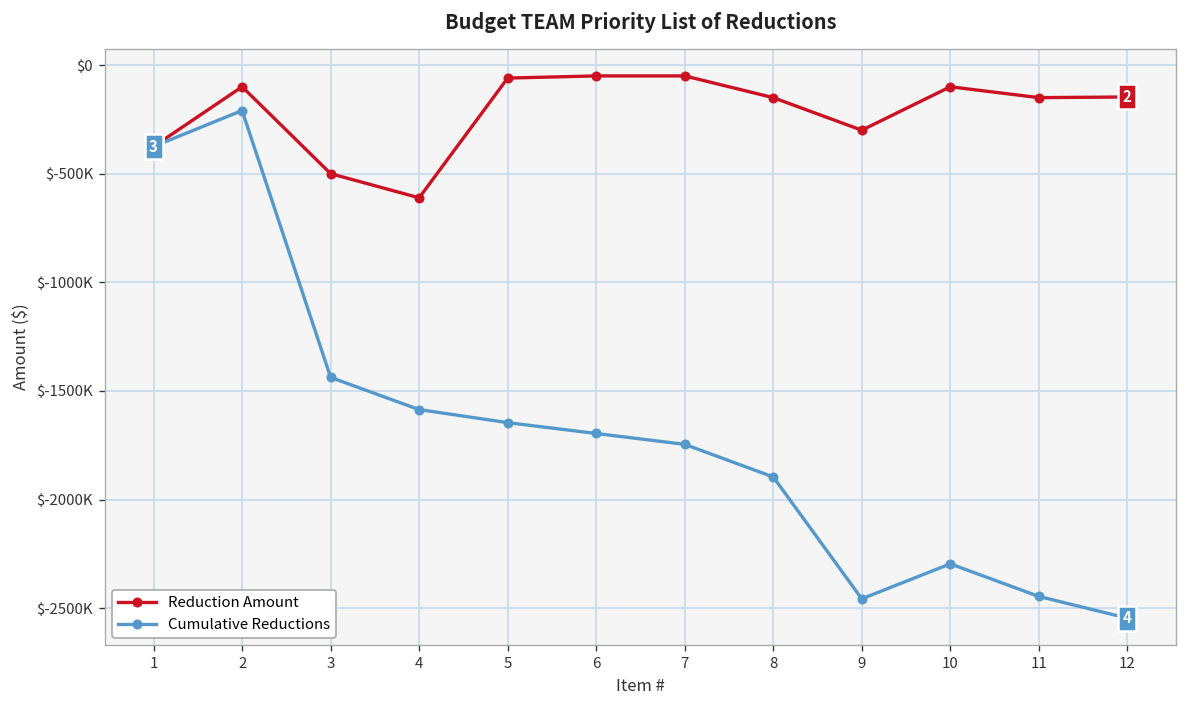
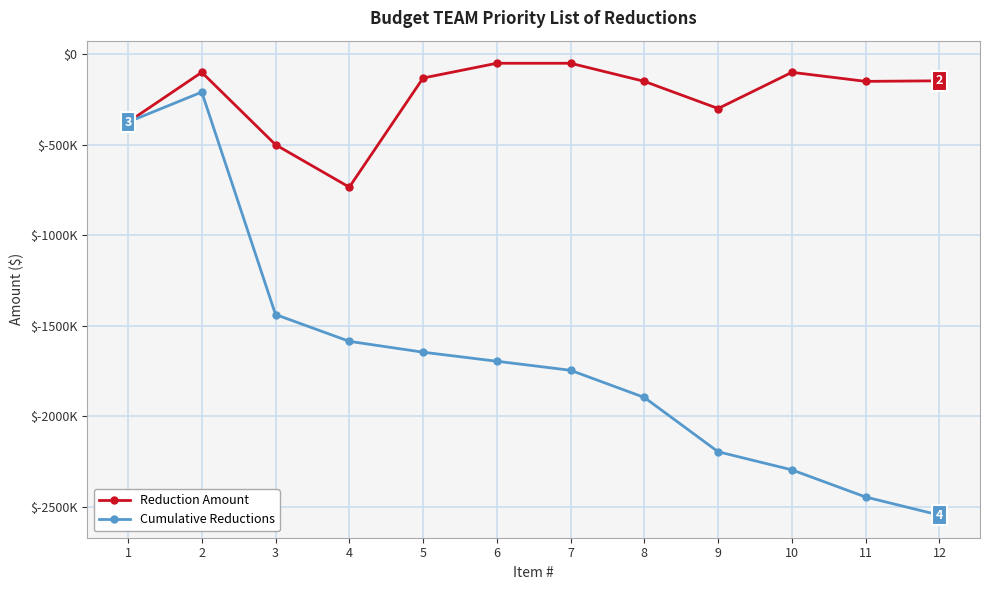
Reduction Amount, 4: $-610000 -> $-730000
Reduction Amount, 5: $-60000 -> $-130000
Cumulative Reductions, 9: $-2460000 -> $-2200000
